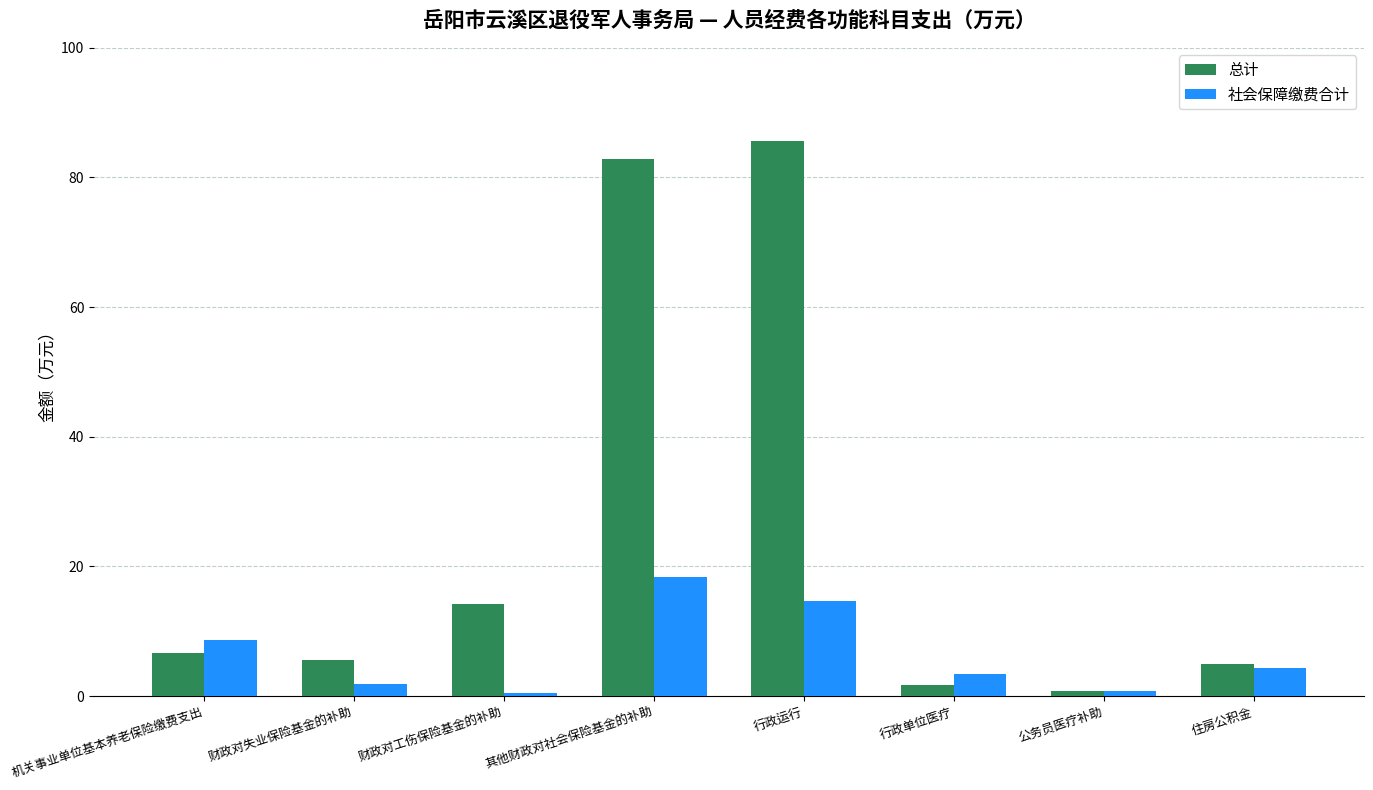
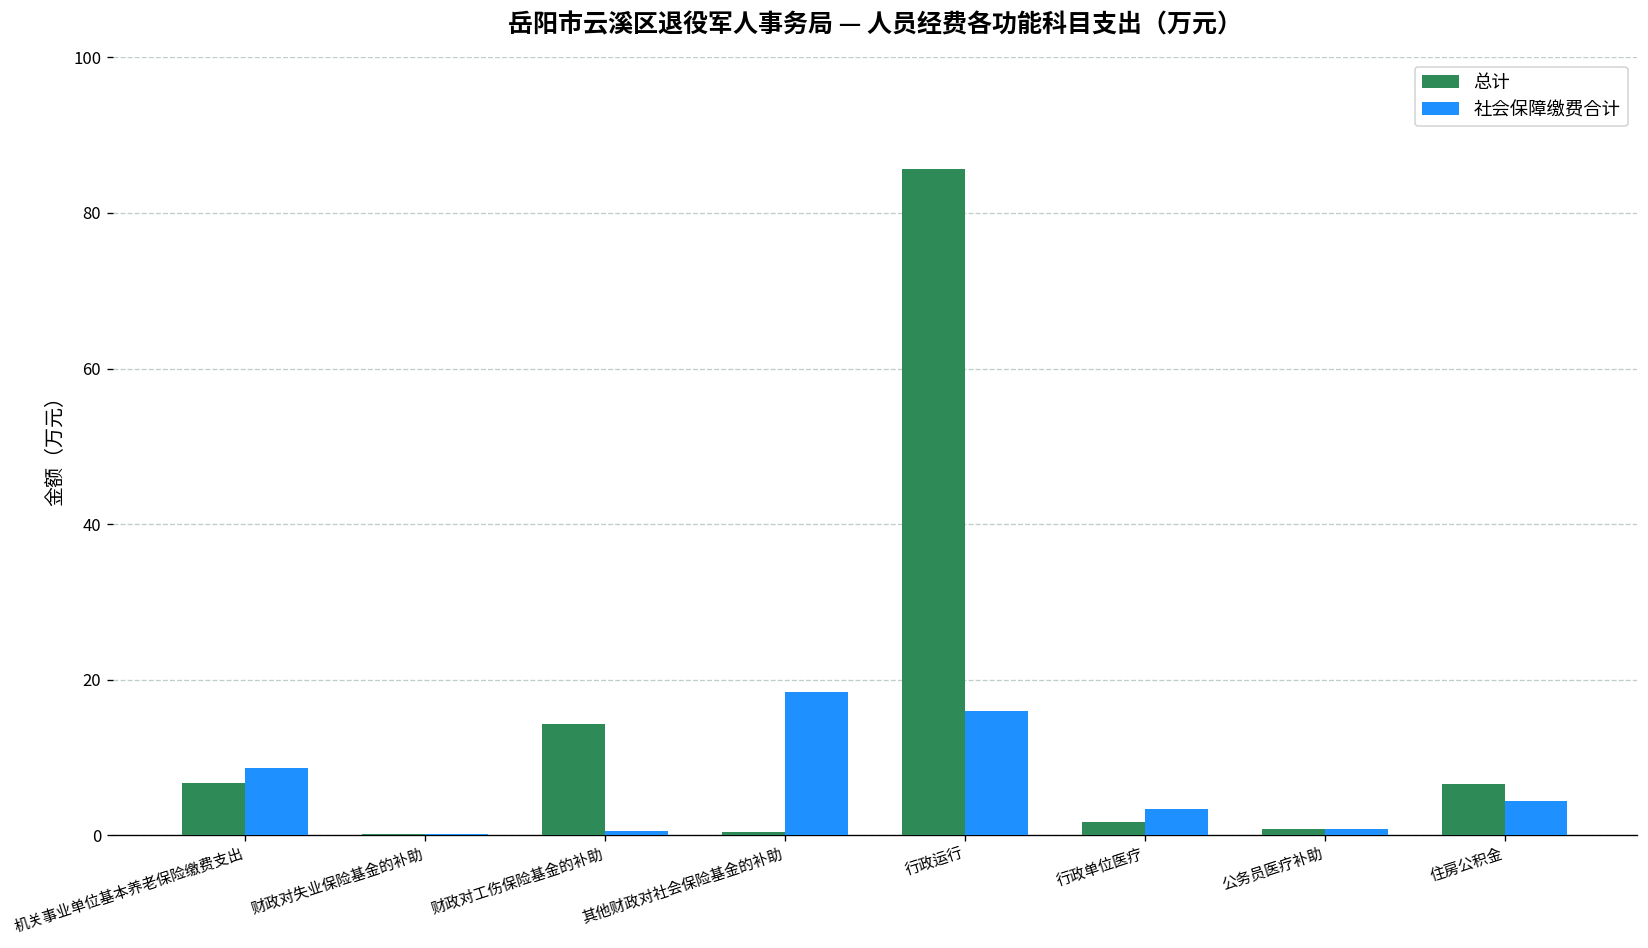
总计, 财政对失业保险基金的补助: 6 -> 0
社会保障缴费合计, 财政对失业保险基金的补助: 2 -> 0
总计, 其他财政对社会保险基金的补助: 83 -> 0
社会保障缴费合计, 行政运行: 15 -> 16
总计, 住房公积金: 5 -> 7
